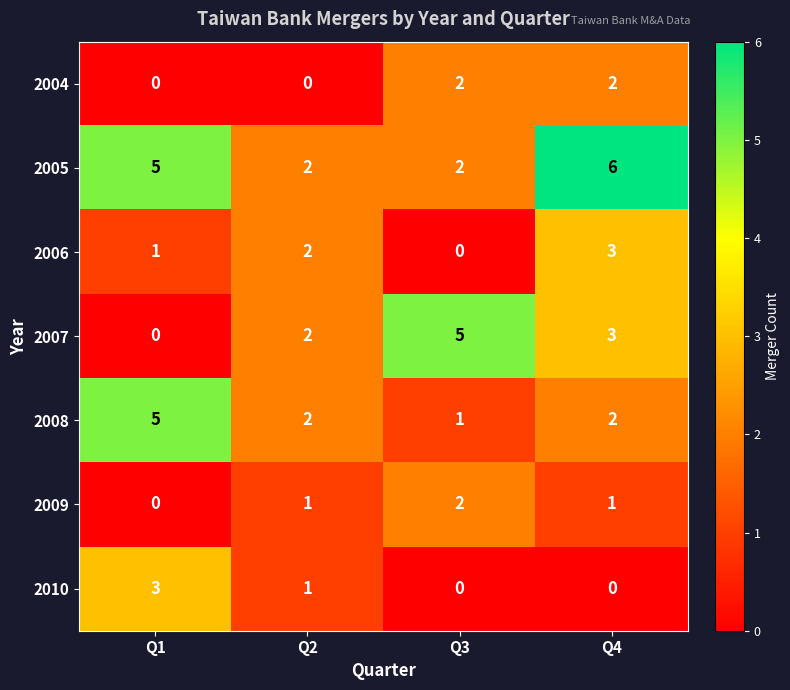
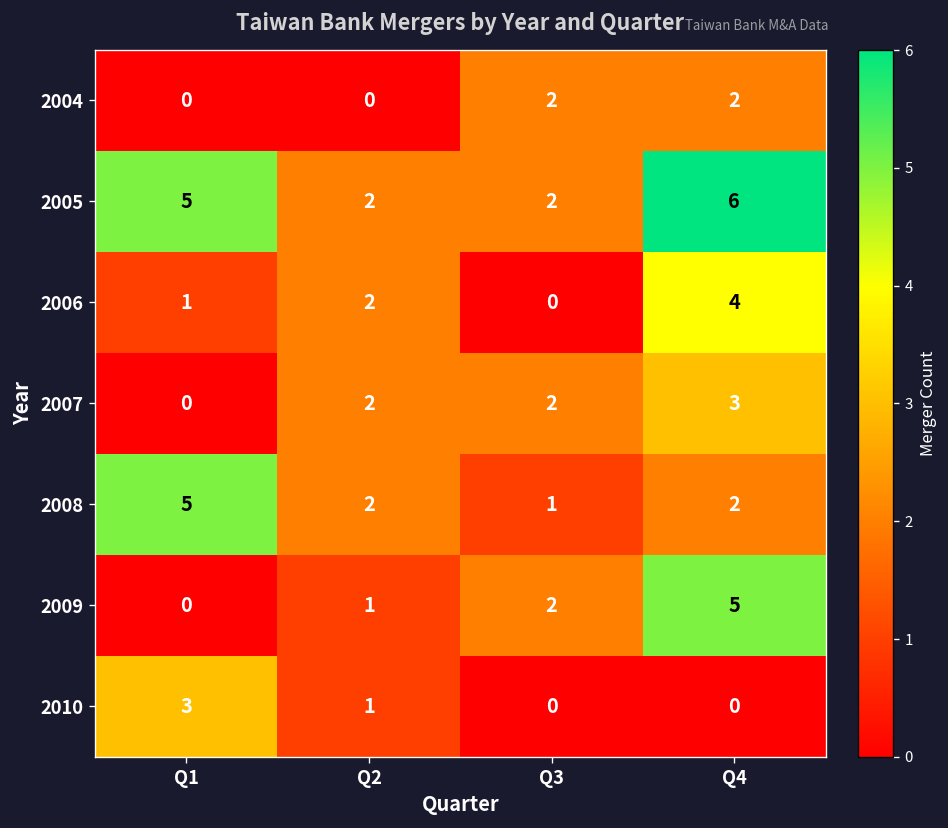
2006, Q4: 3 -> 4
2007, Q3: 5 -> 2
2009, Q4: 1 -> 5
